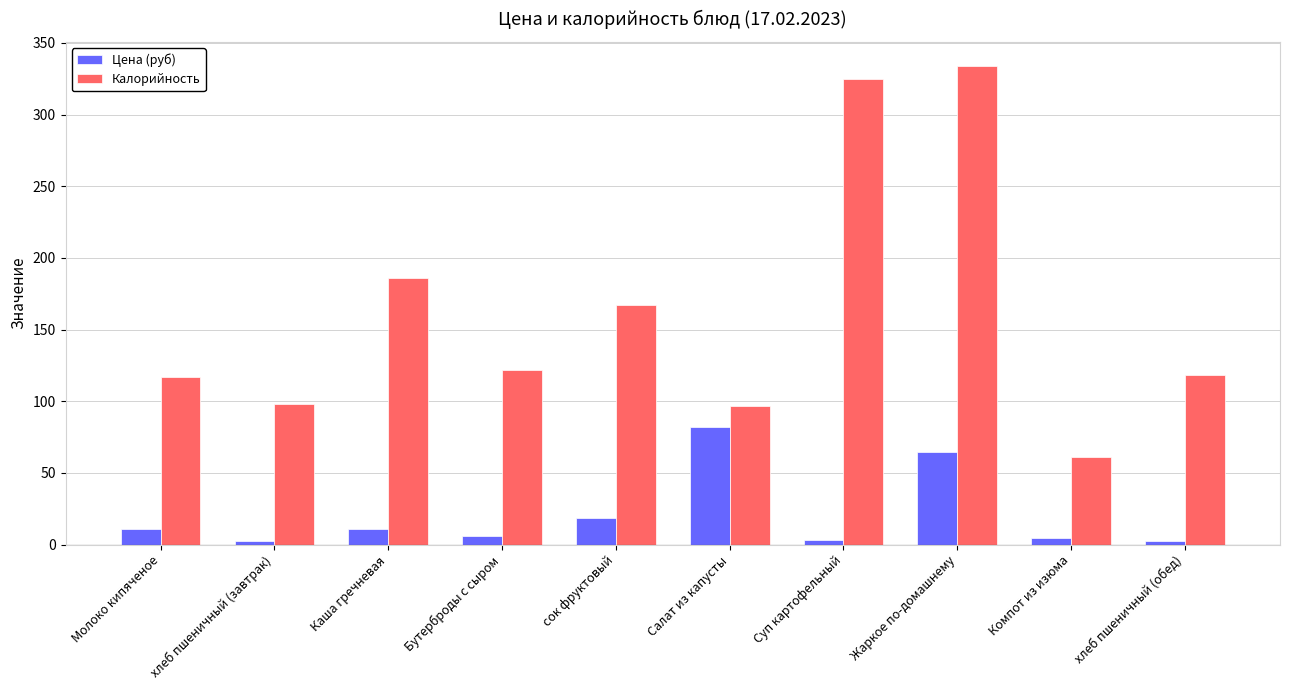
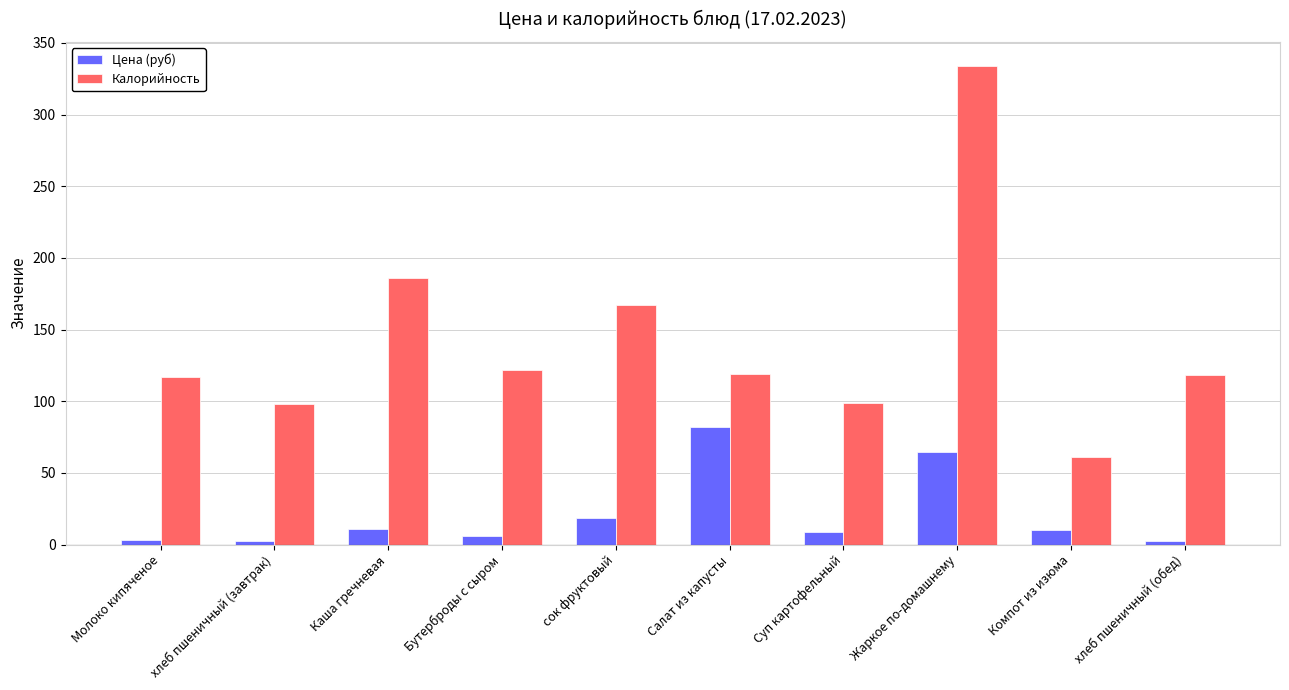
Цена (руб), Молоко кипяченое: 11 -> 3
Калорийность, Салат из капусты: 97 -> 119
Цена (руб), Суп картофельный: 3 -> 8
Калорийность, Суп картофельный: 325 -> 99
Цена (руб), Компот из изюма: 5 -> 10
